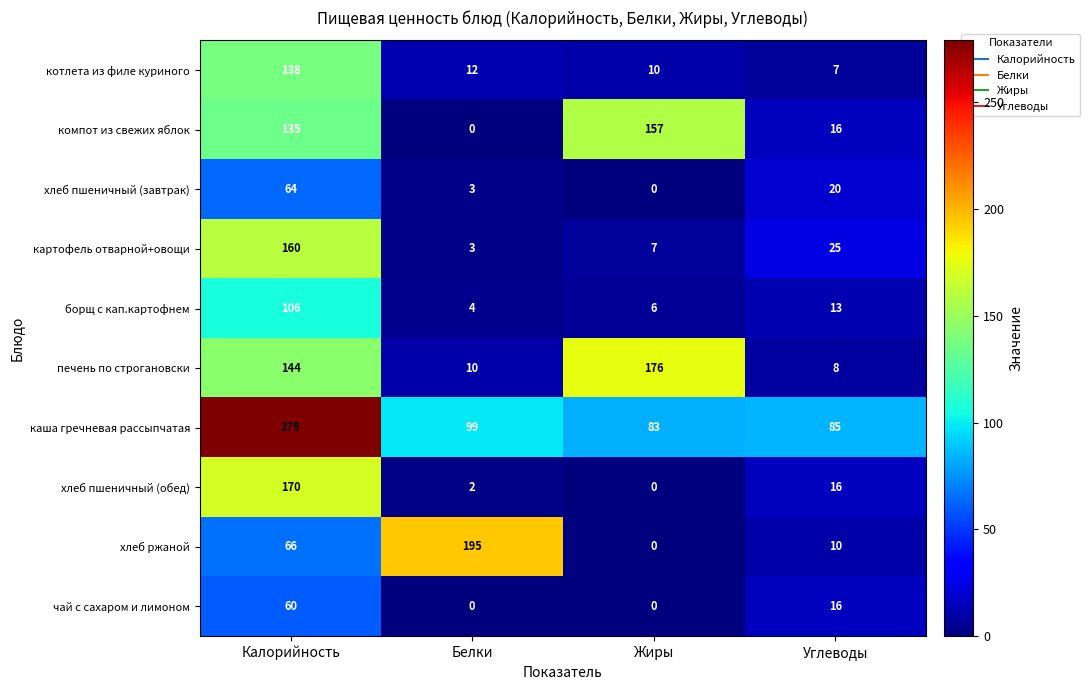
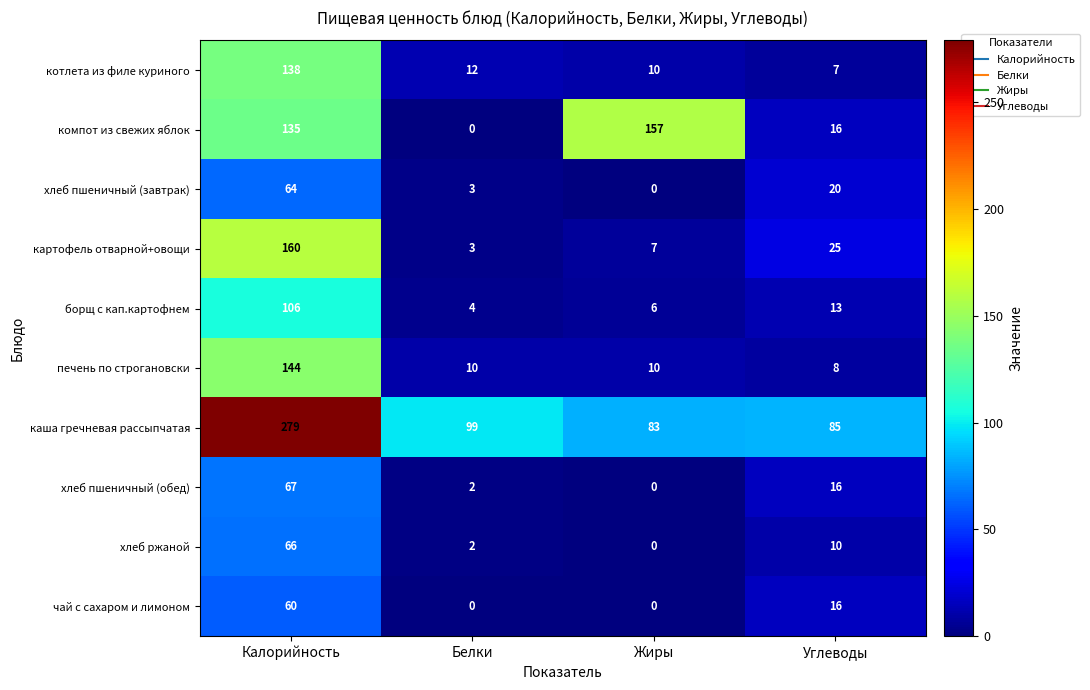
печень по строгановски, Жиры: 176 -> 10
хлеб пшеничный (обед), Калорийность: 170 -> 67
хлеб ржаной, Белки: 195 -> 2
